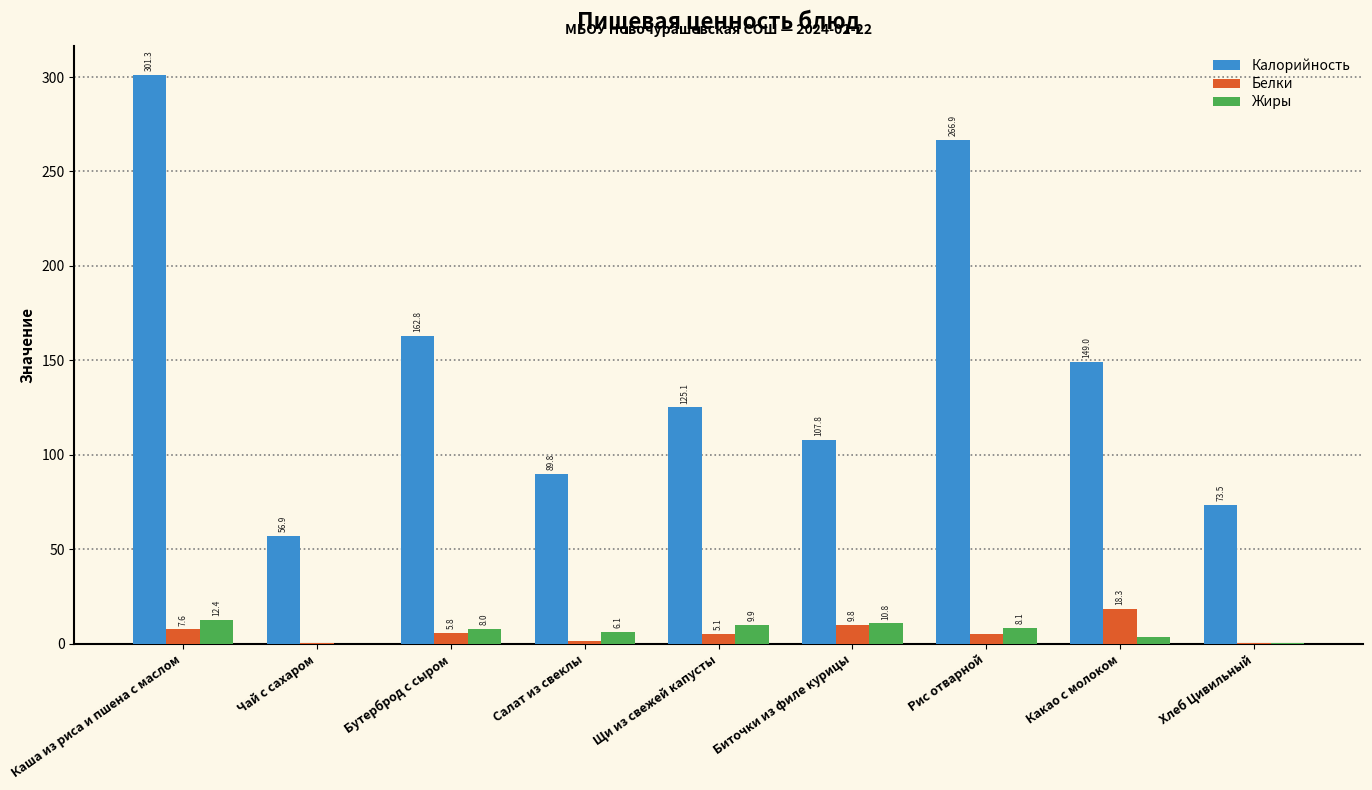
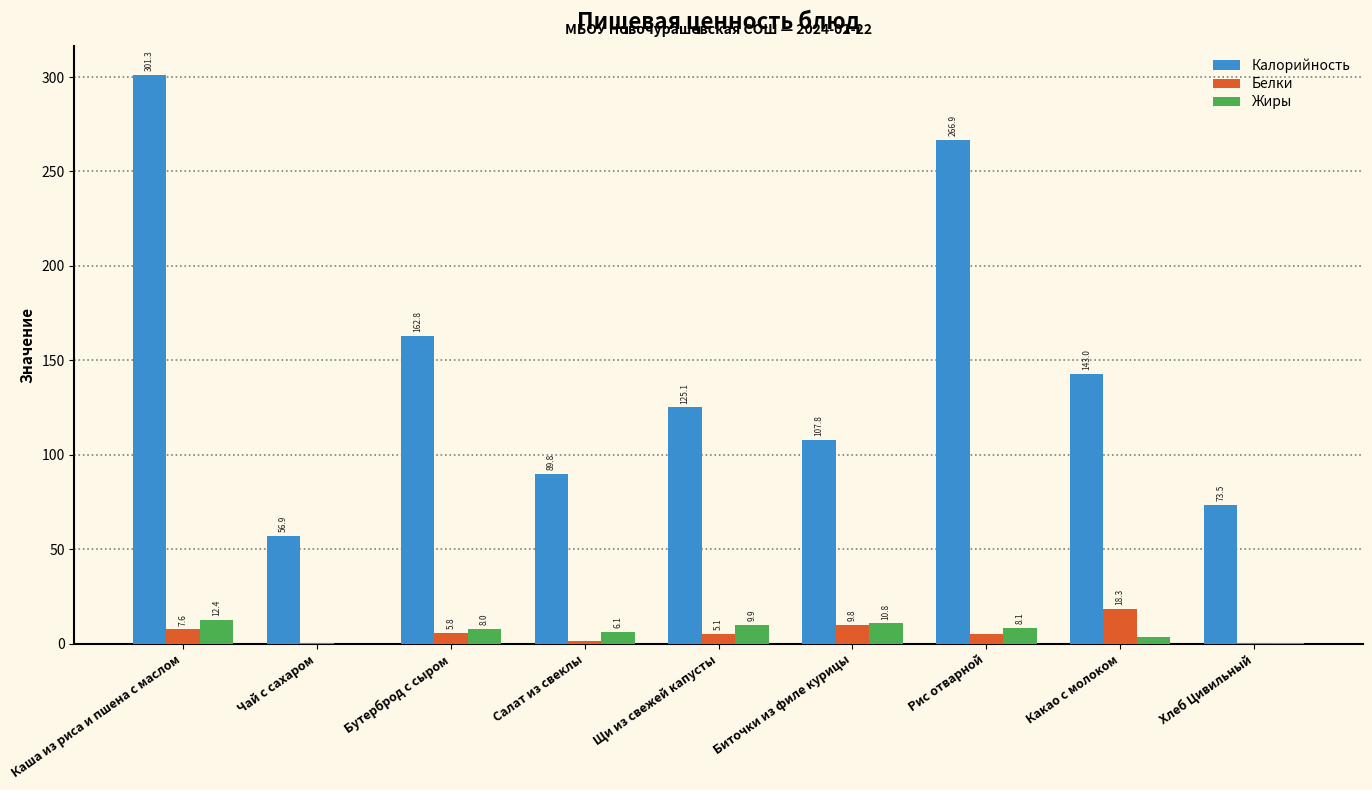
Калорийность, Какао с молоком: 149.0 -> 143.0
